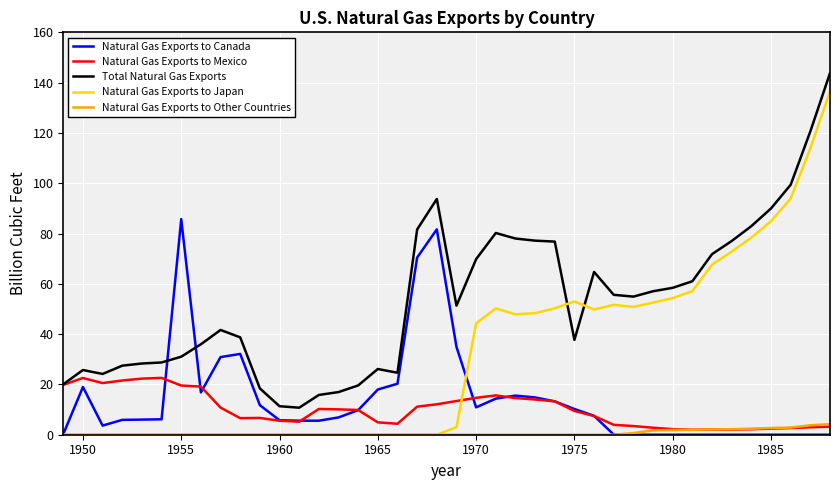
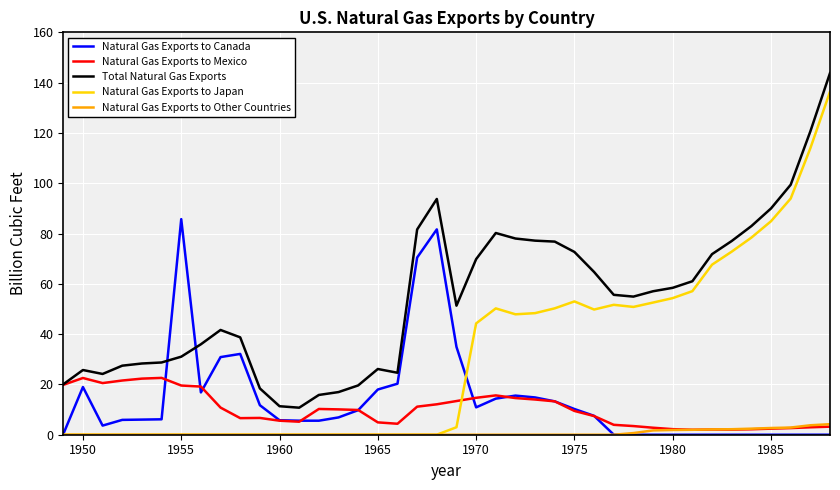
Total Natural Gas Exports, 1975: 38 -> 73
